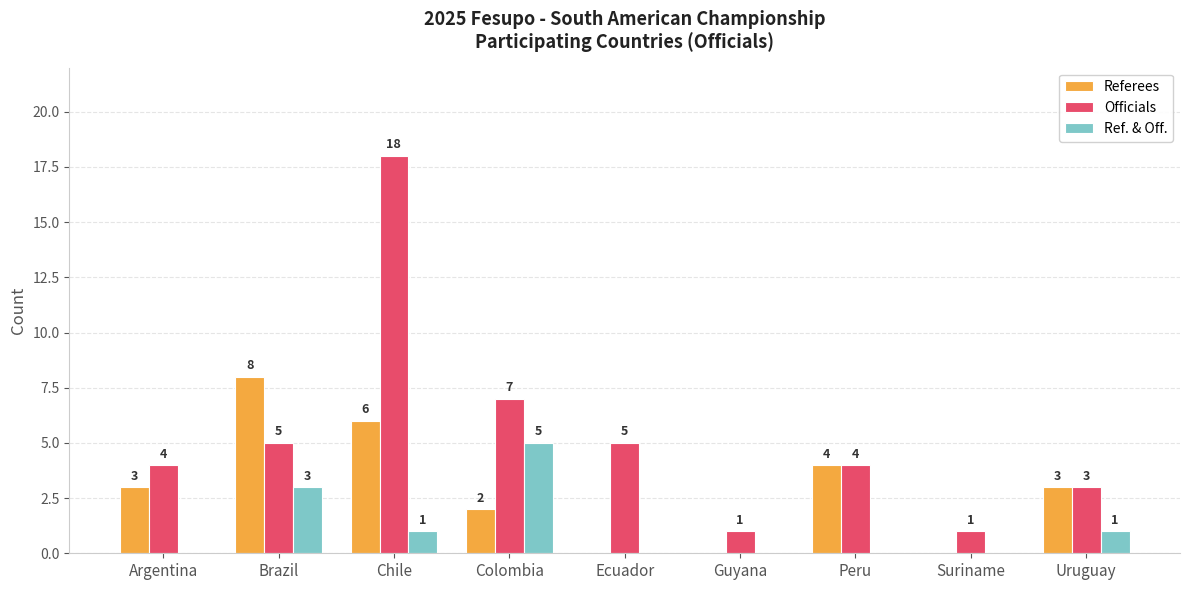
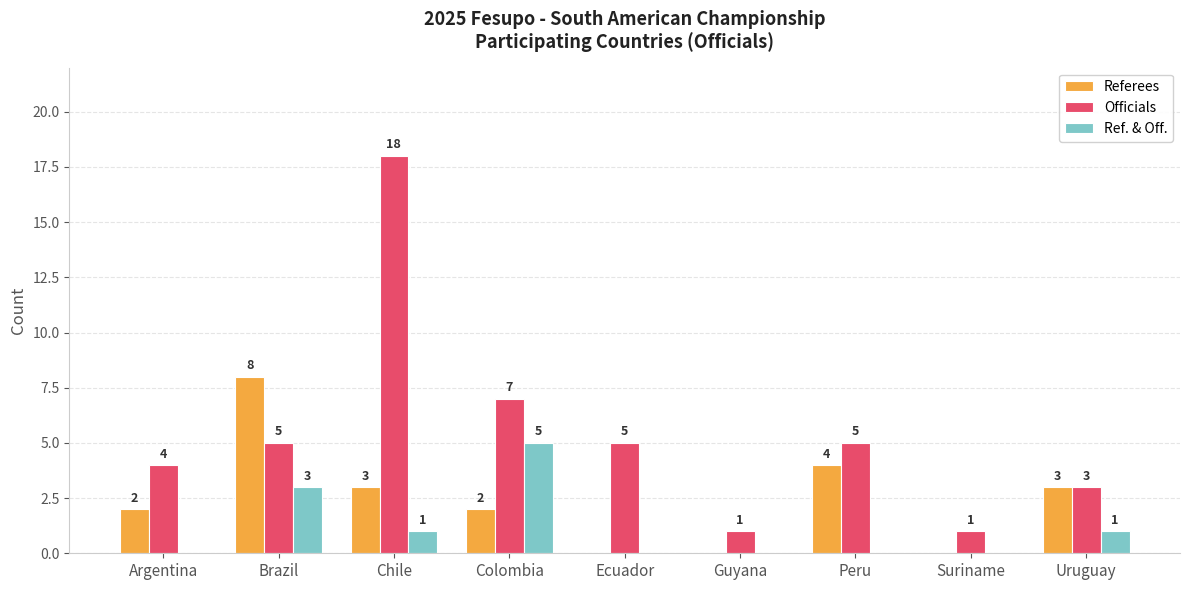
Referees, Argentina: 3 -> 2
Referees, Chile: 6 -> 3
Officials, Peru: 4 -> 5
